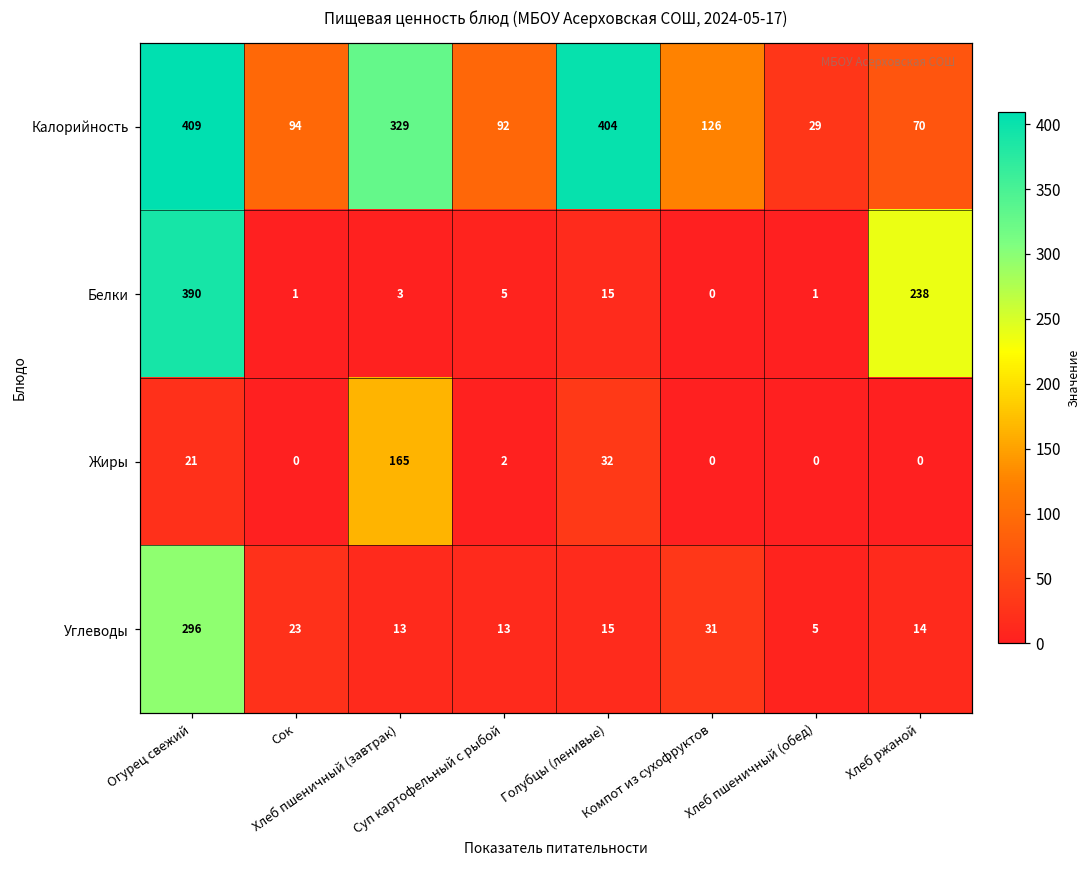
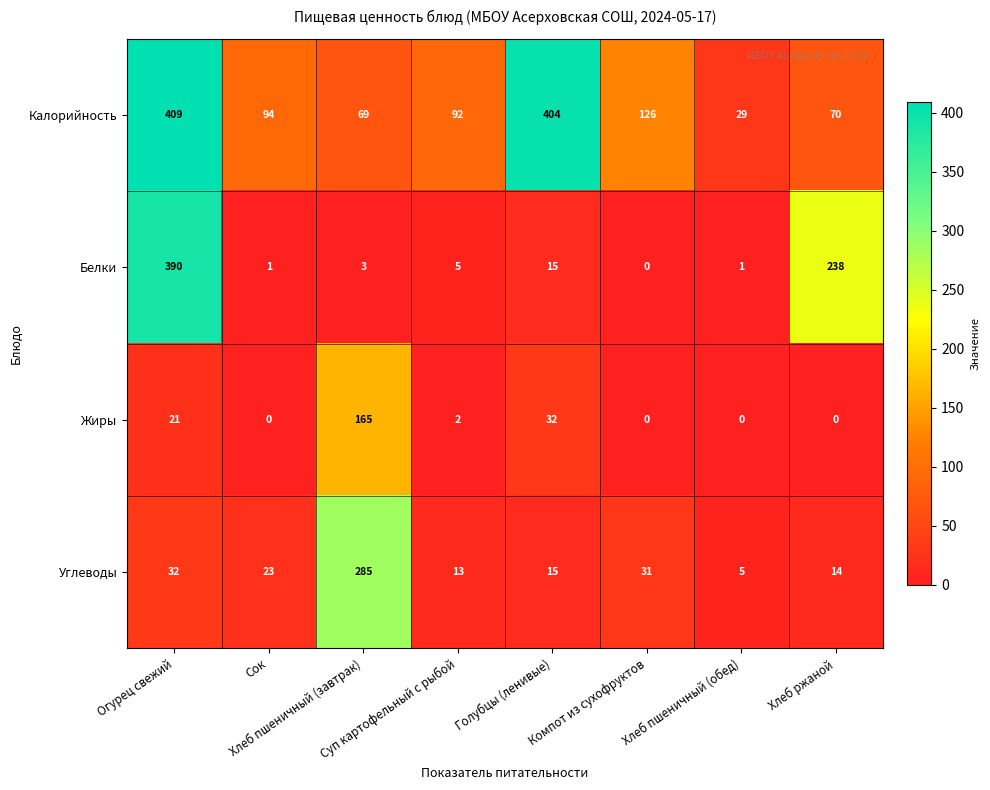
Калорийность, Хлеб пшеничный (завтрак): 329 -> 69
Углеводы, Огурец свежий: 296 -> 32
Углеводы, Хлеб пшеничный (завтрак): 13 -> 285
